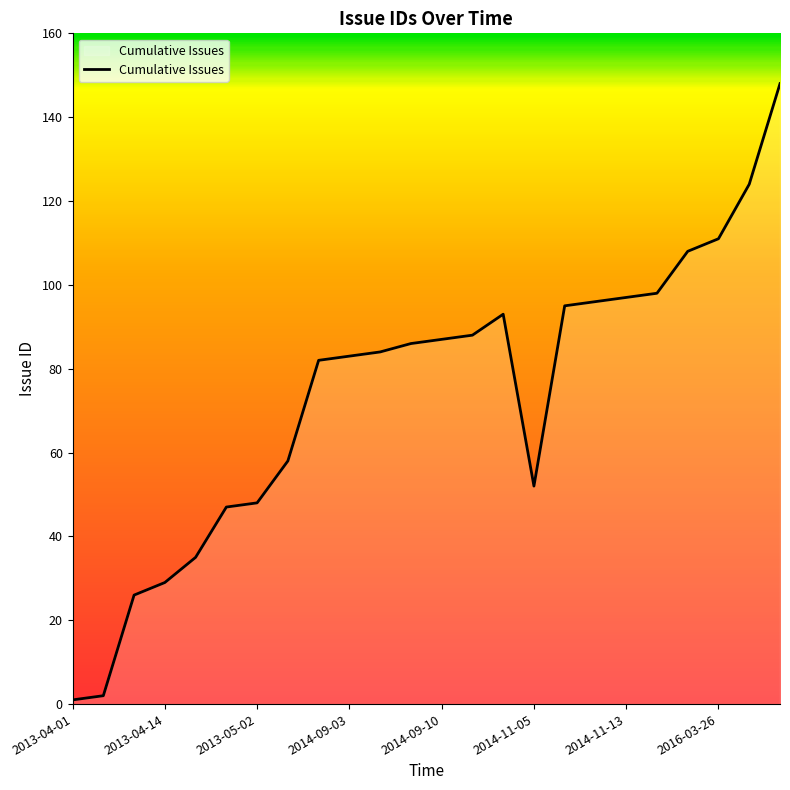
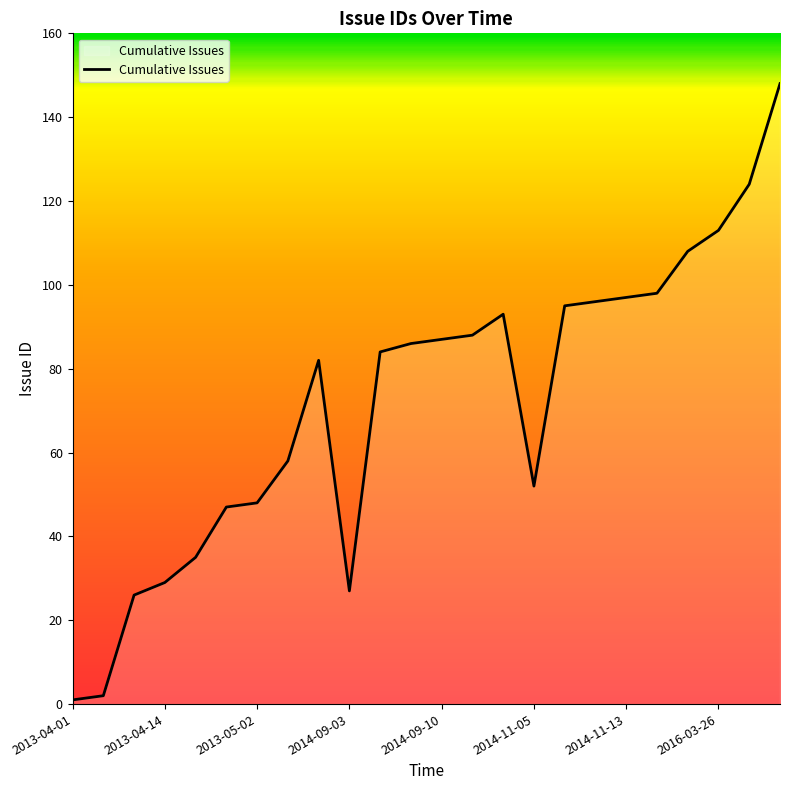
2014-09-03: 83 -> 27
2016-03-26: 111 -> 113
